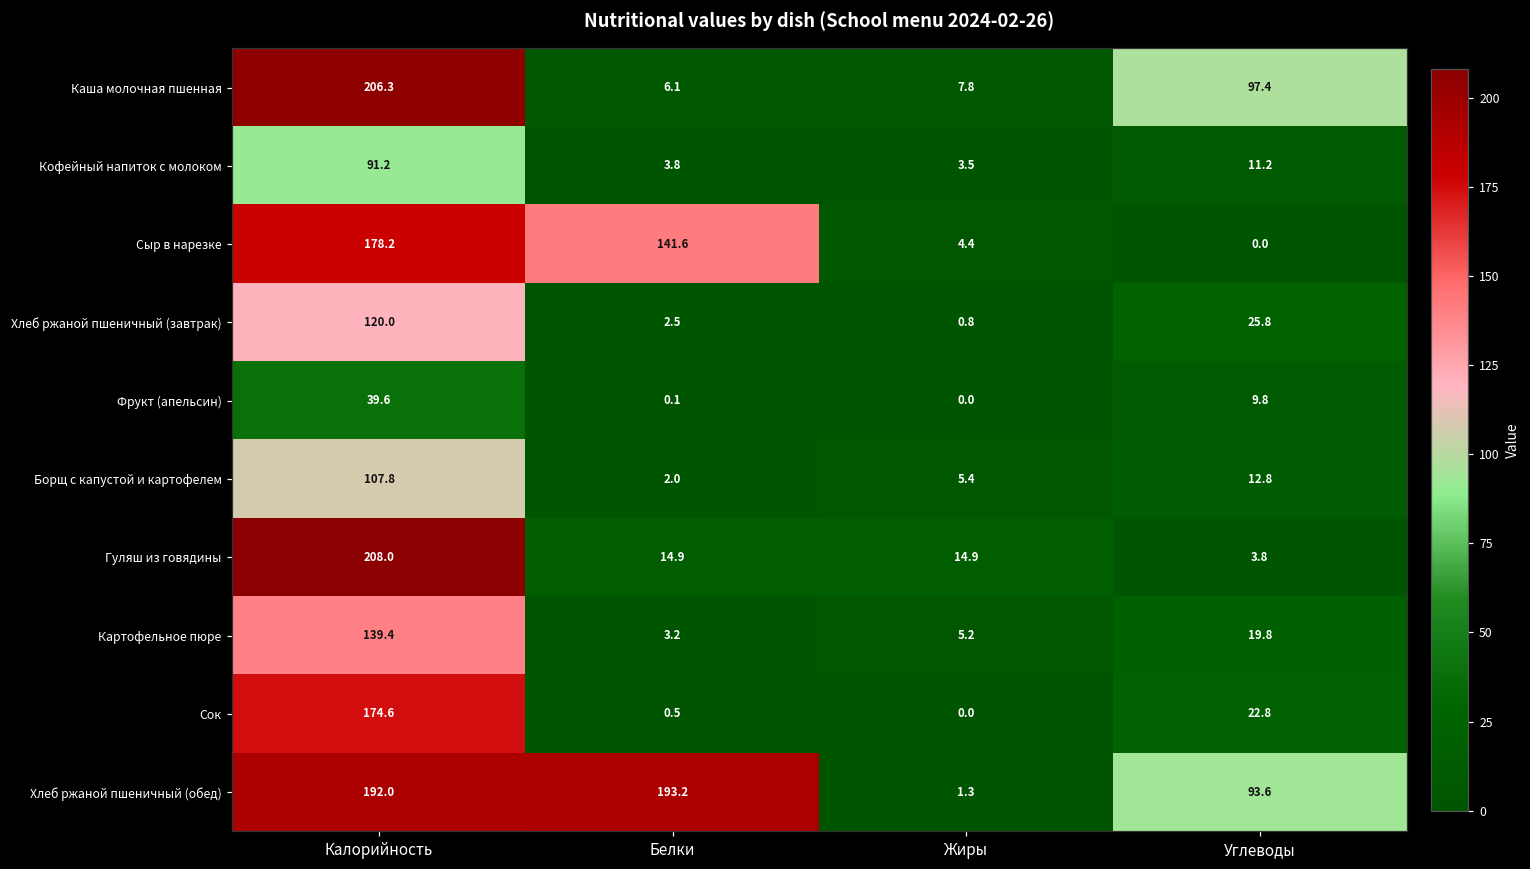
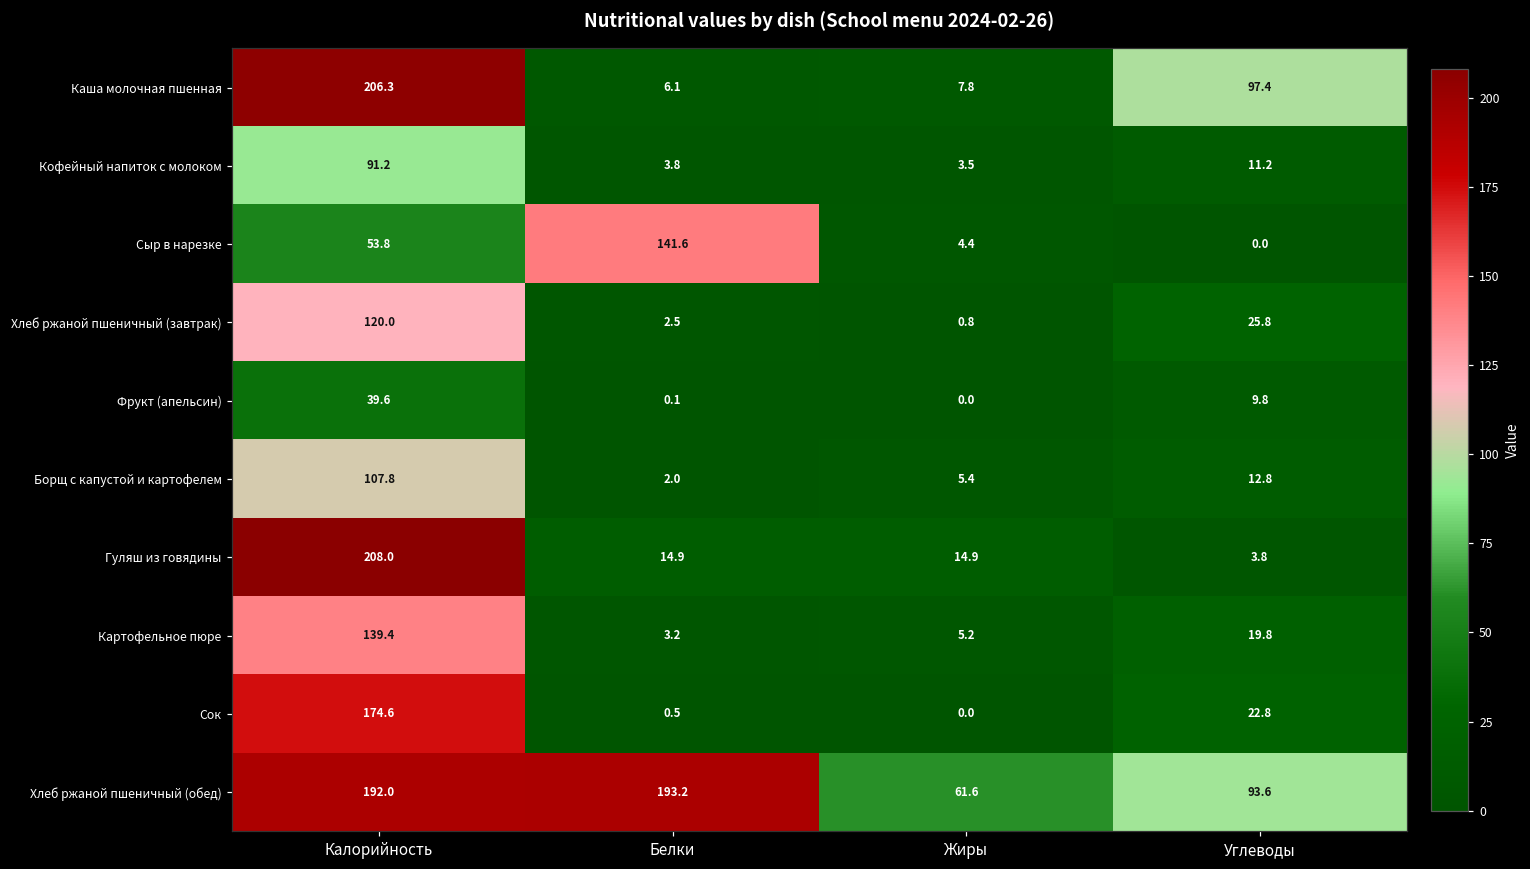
Сыр в нарезке, Калорийность: 178.2 -> 53.8
Хлеб ржаной пшеничный (обед), Жиры: 1.3 -> 61.6
